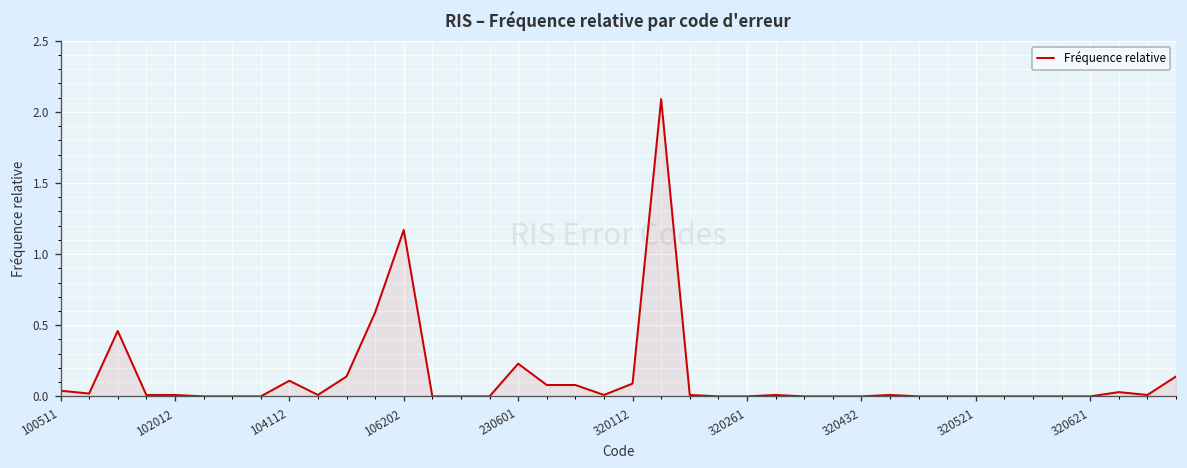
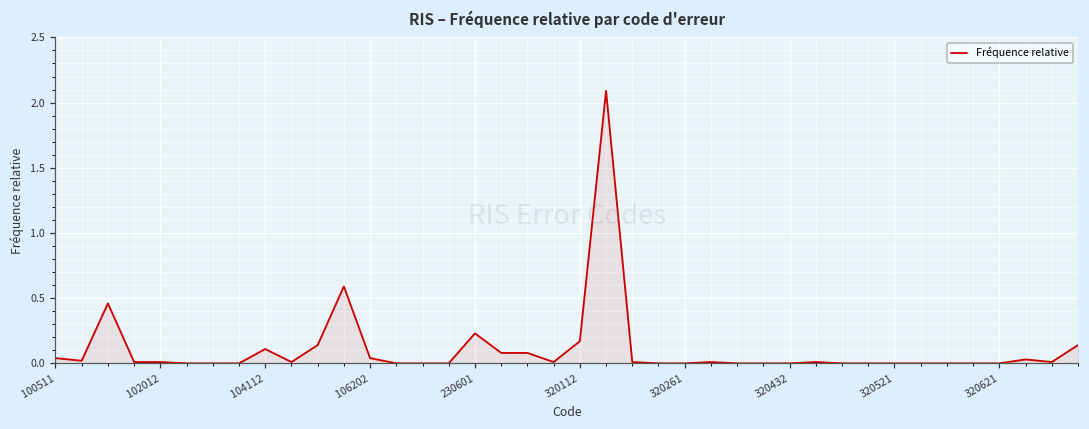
106202: 1.17 -> 0.04
320112: 0.09 -> 0.17
